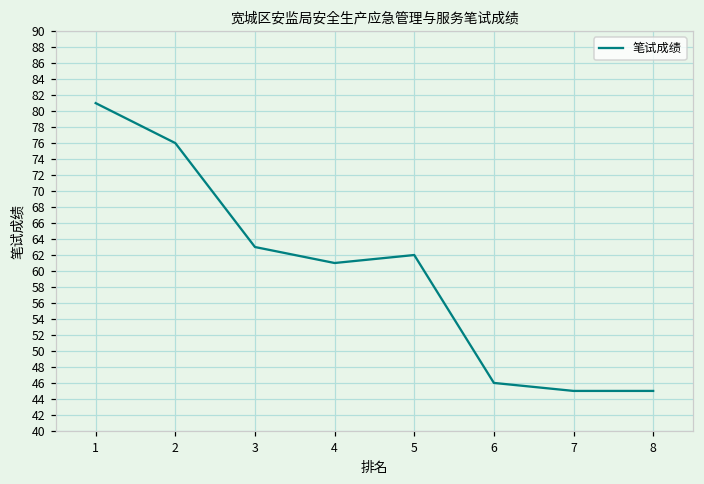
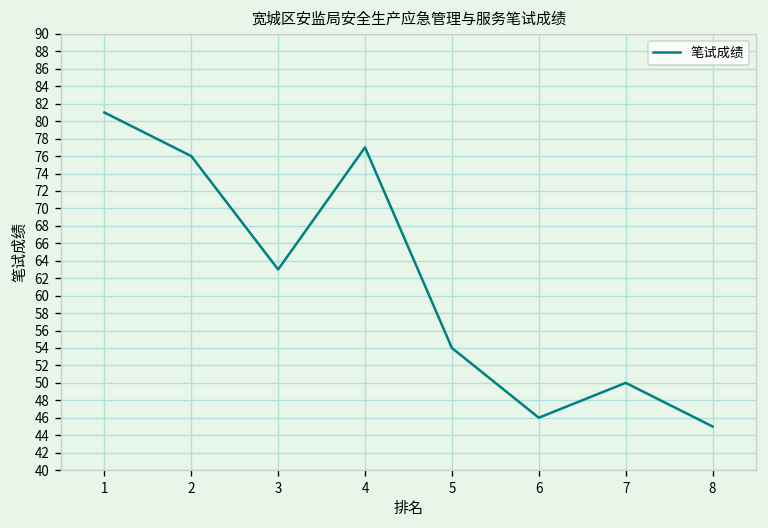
4: 61 -> 77
5: 62 -> 54
7: 45 -> 50
